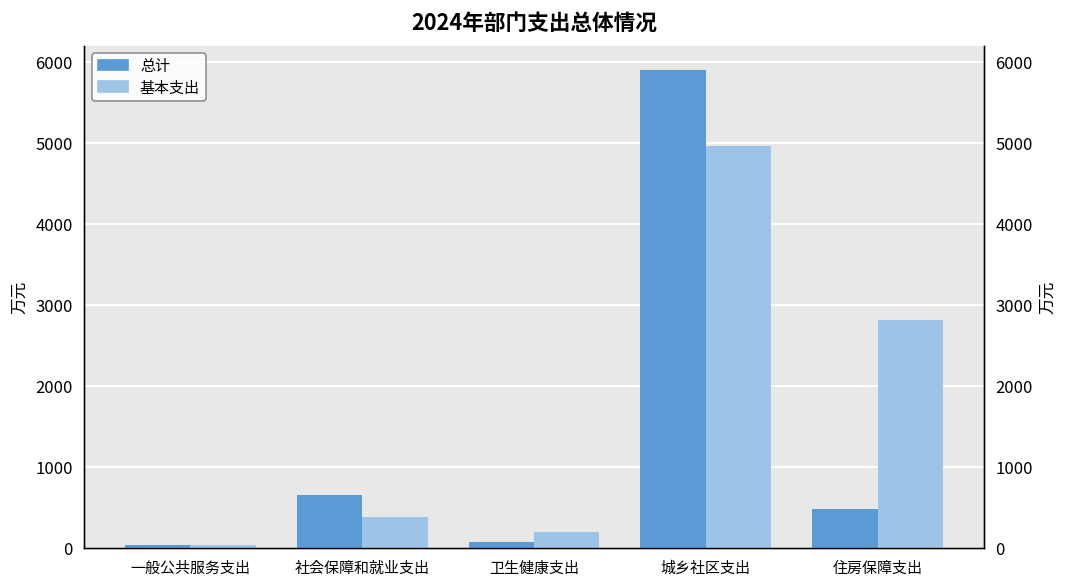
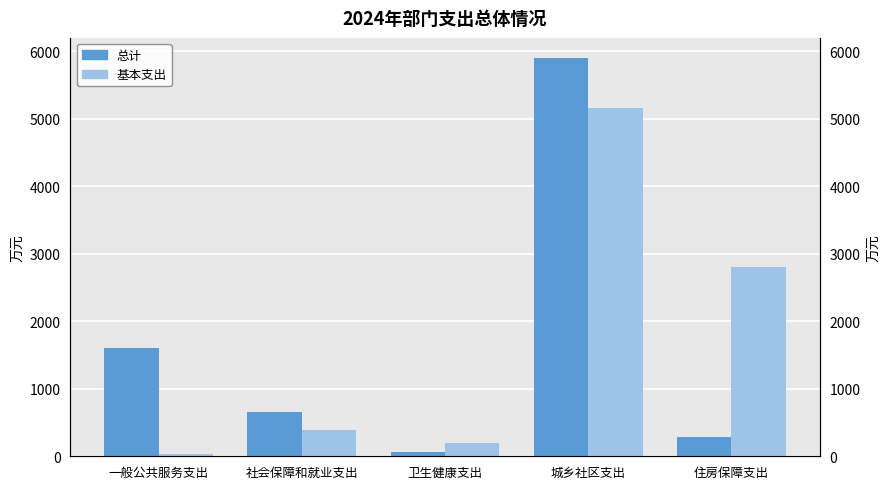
总计, 一般公共服务支出: 0 -> 1600
基本支出, 城乡社区支出: 5000 -> 5200
总计, 住房保障支出: 500 -> 300
